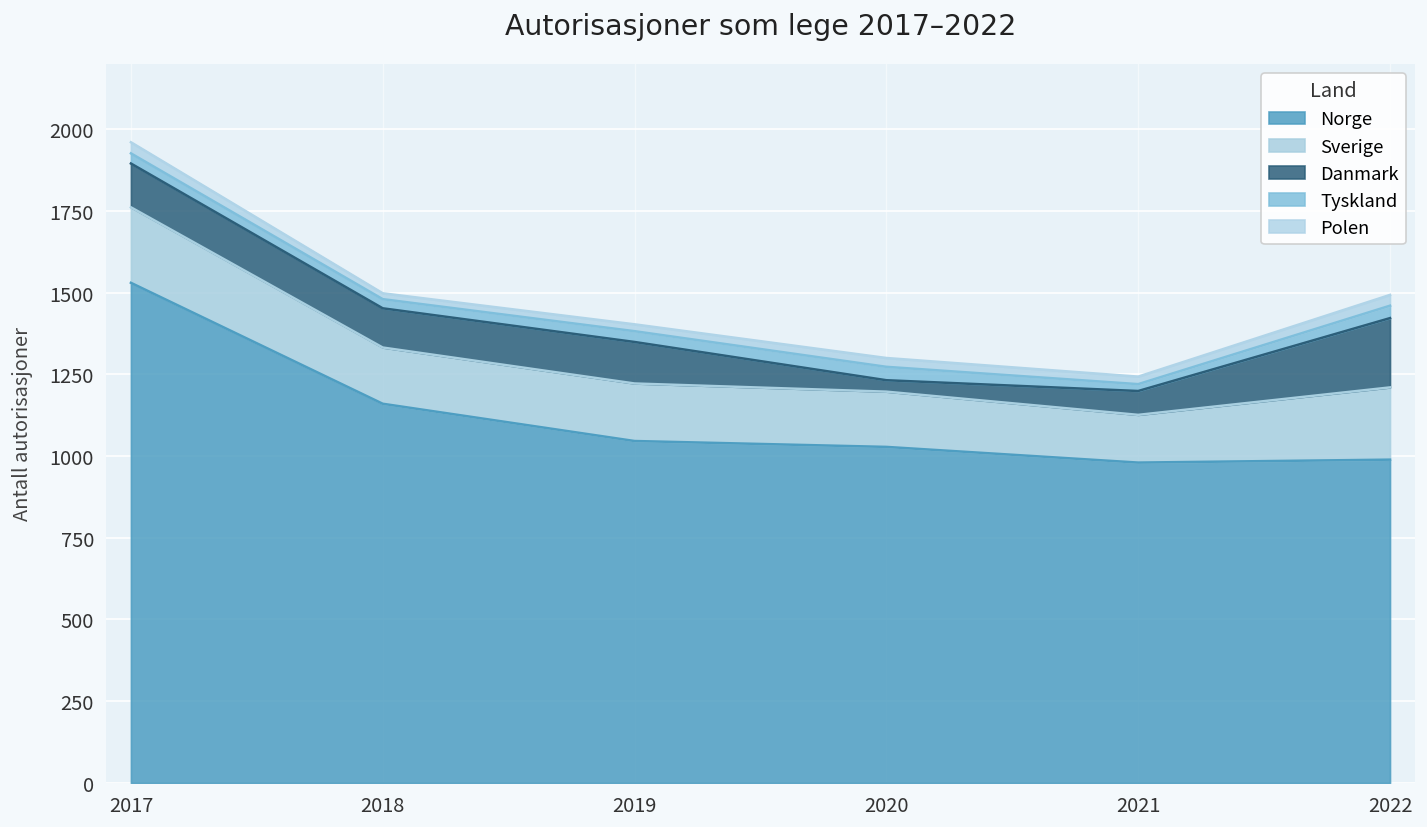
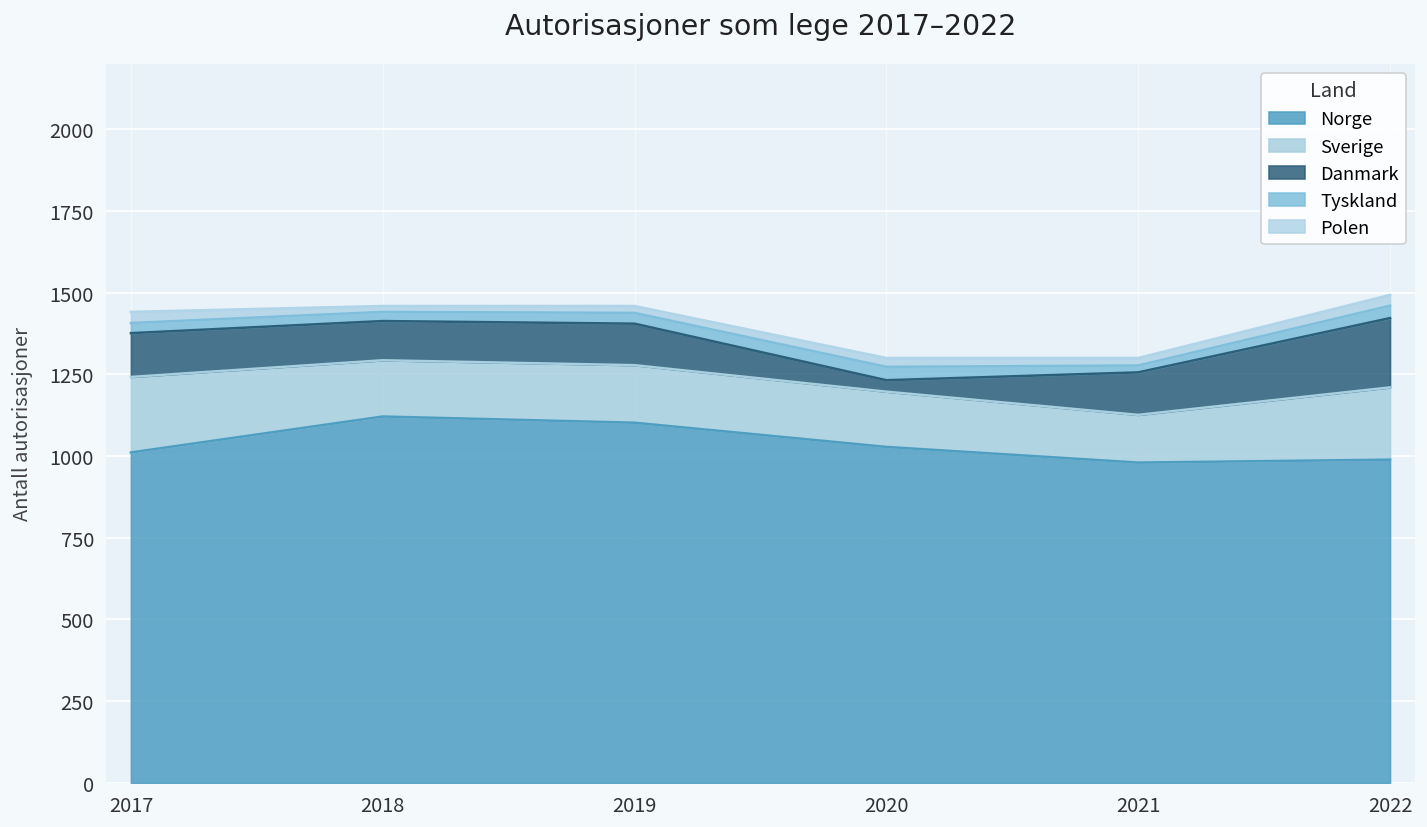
Norge, 2017: 1530 -> 1010
Norge, 2018: 1160 -> 1120
Norge, 2019: 1050 -> 1100
Danmark, 2021: 70 -> 130
